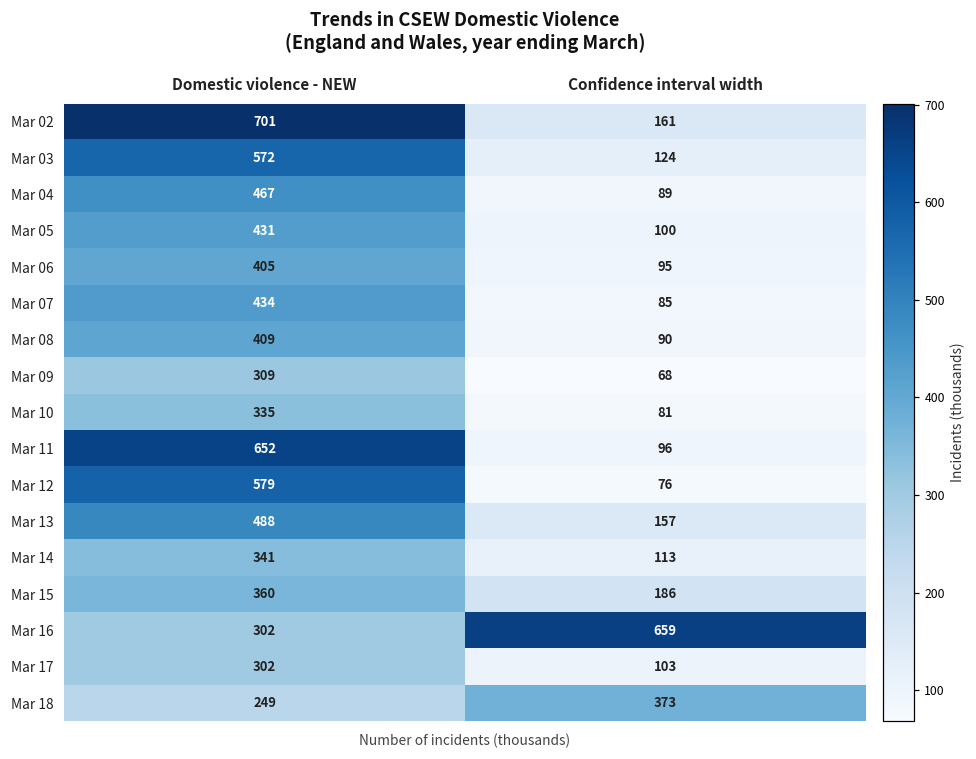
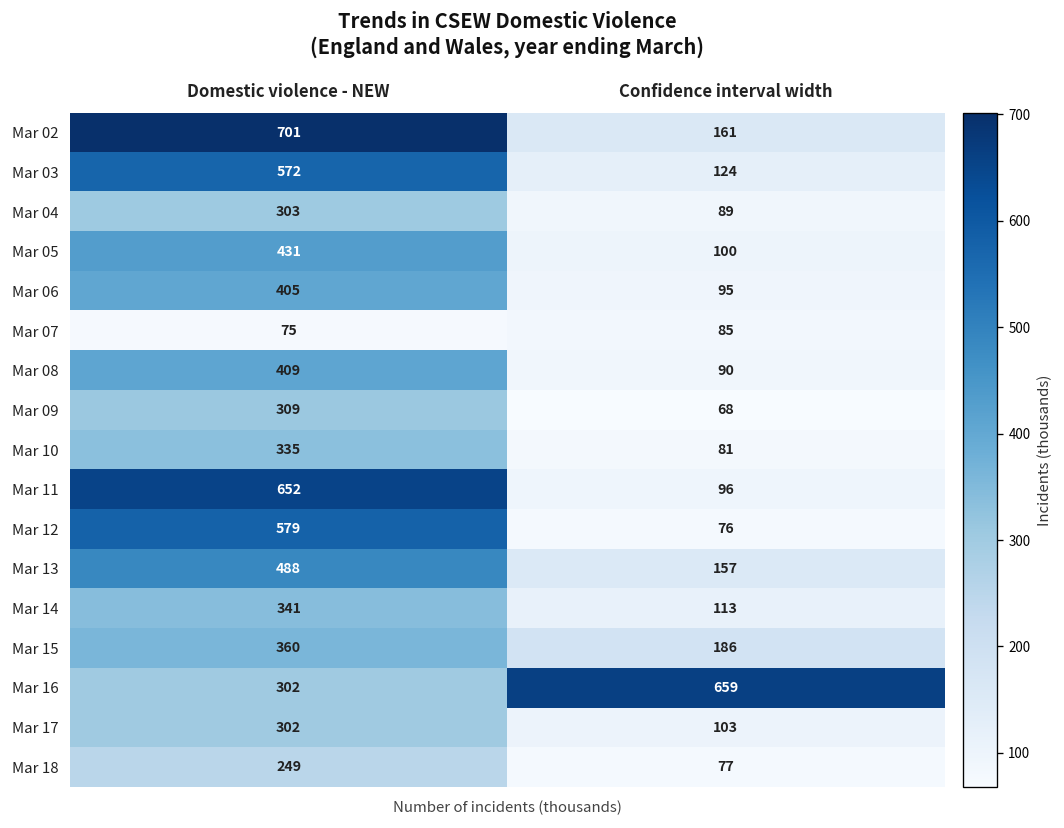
Mar 04, Domestic violence - NEW: 467 -> 303
Mar 07, Domestic violence - NEW: 434 -> 75
Mar 18, Confidence interval width: 373 -> 77
